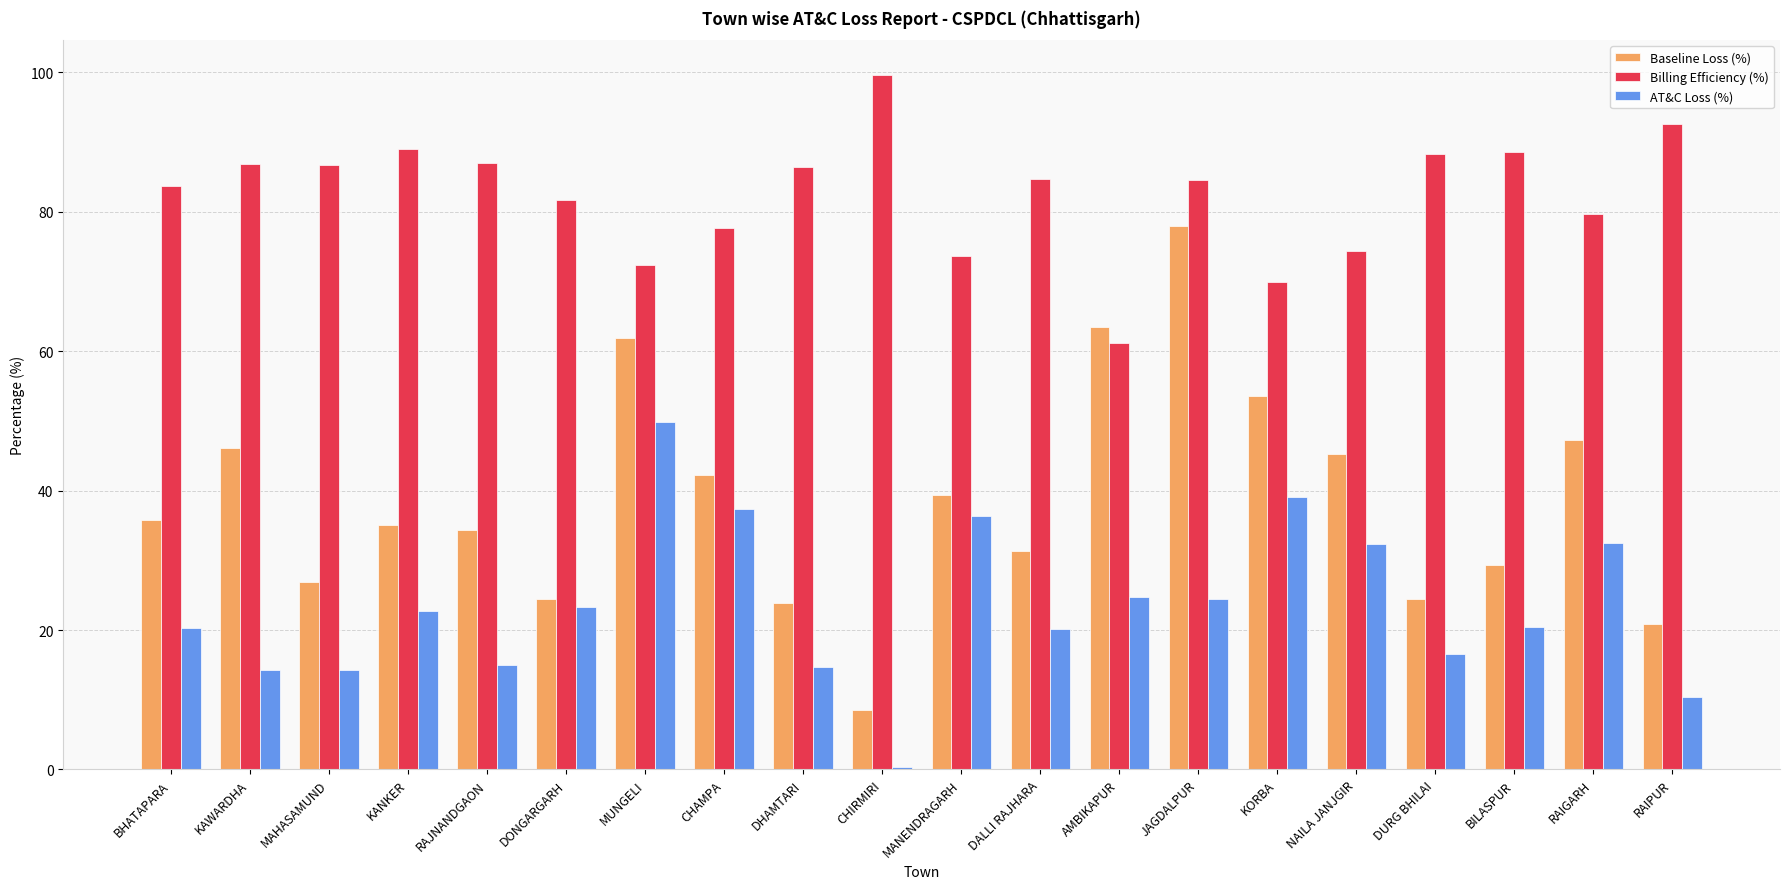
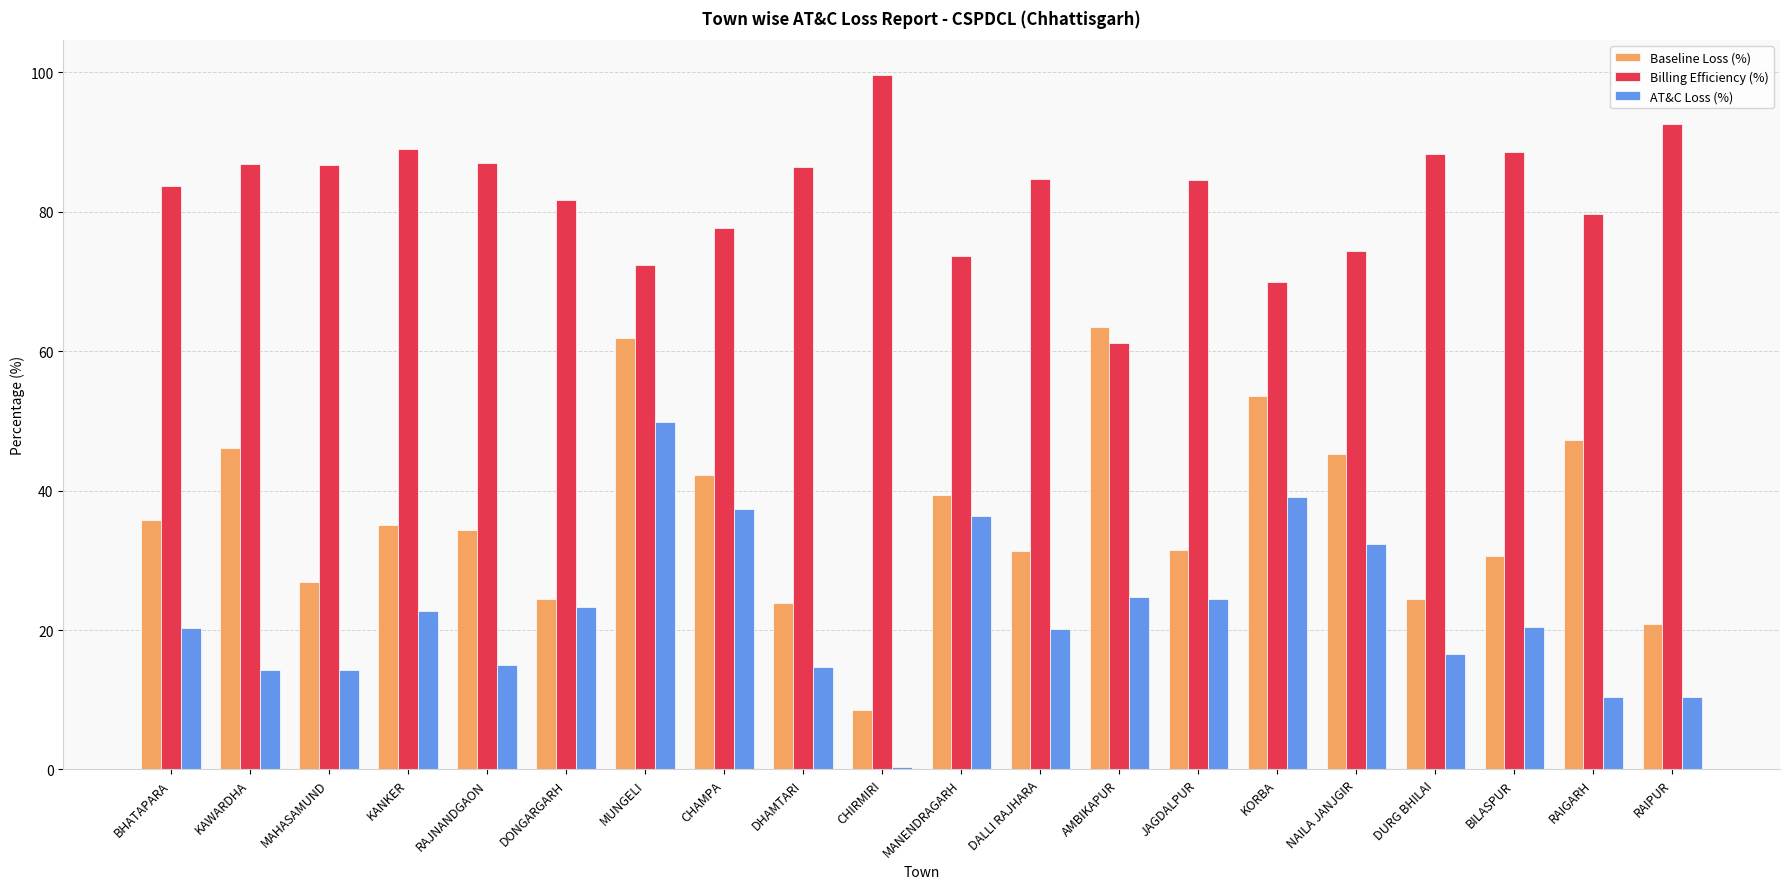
Baseline Loss (%), JAGDALPUR: 78 -> 32
Baseline Loss (%), BILASPUR: 29 -> 31
AT&C Loss (%), RAIGARH: 32 -> 10
